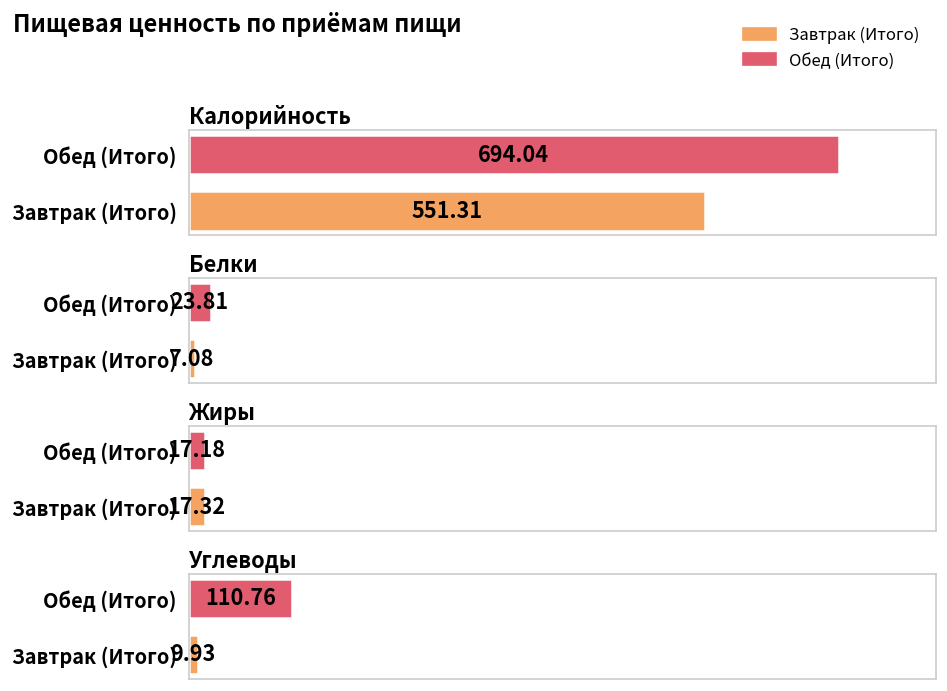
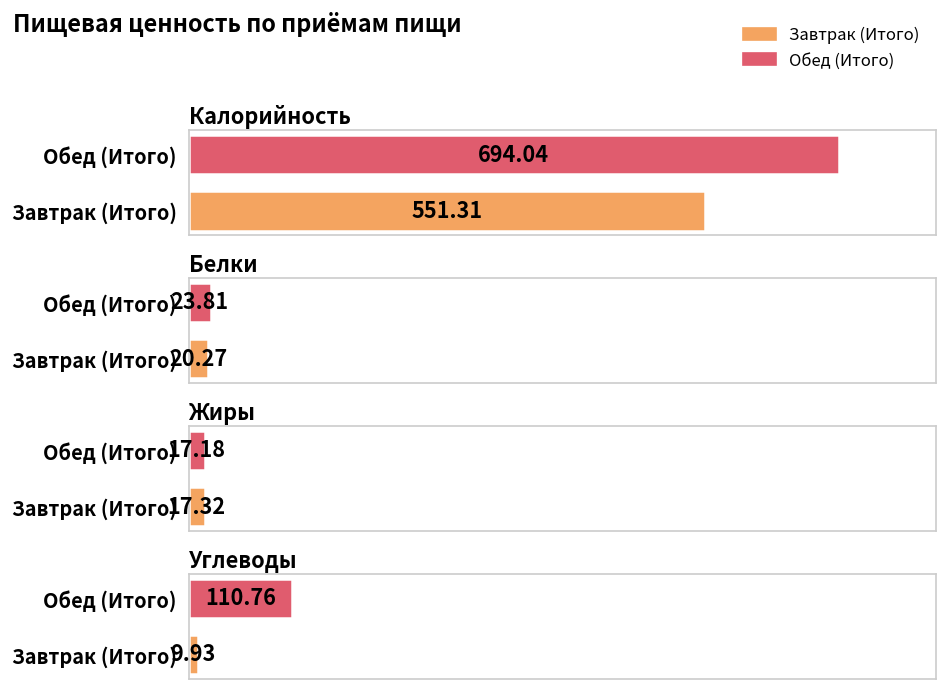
Белки, Завтрак (Итого): 7.08 -> 20.27
